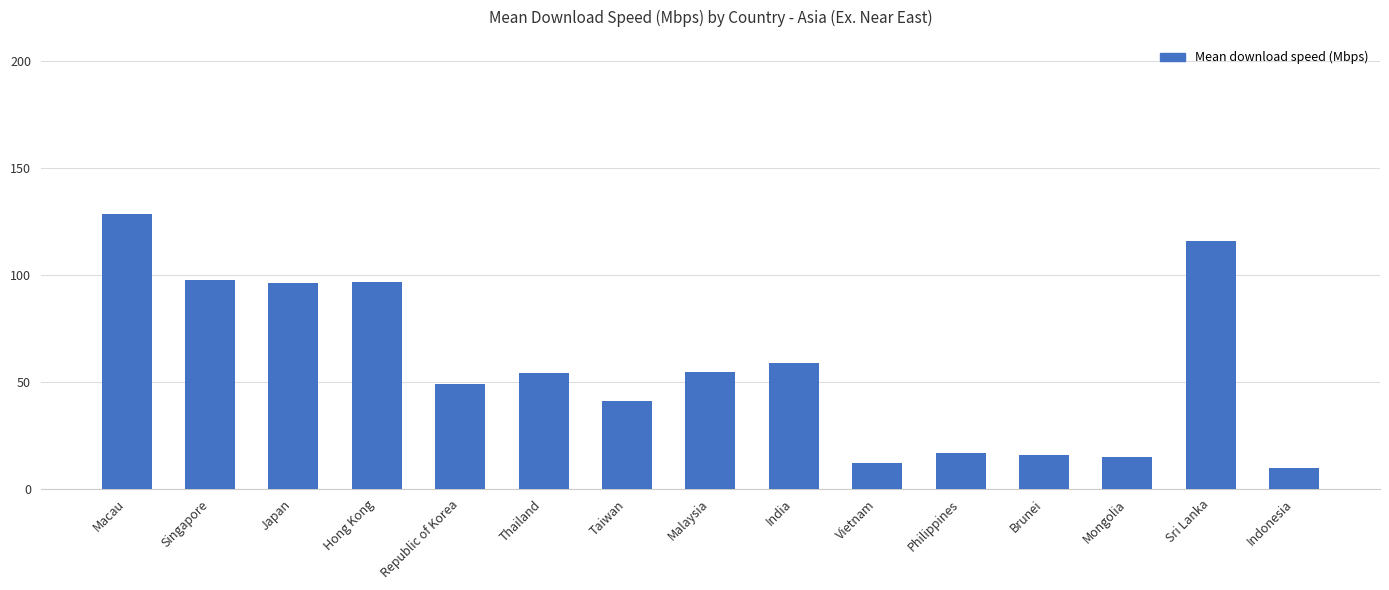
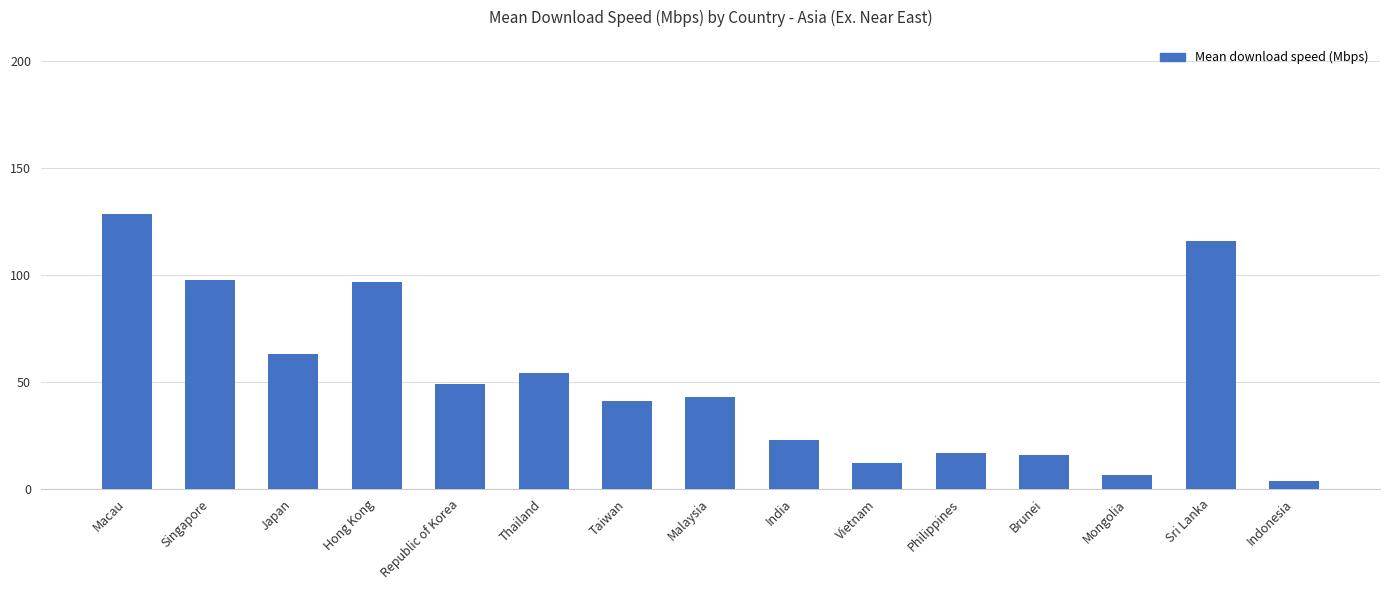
Japan: 96 -> 63
Malaysia: 55 -> 43
India: 59 -> 23
Mongolia: 15 -> 6
Indonesia: 10 -> 4
